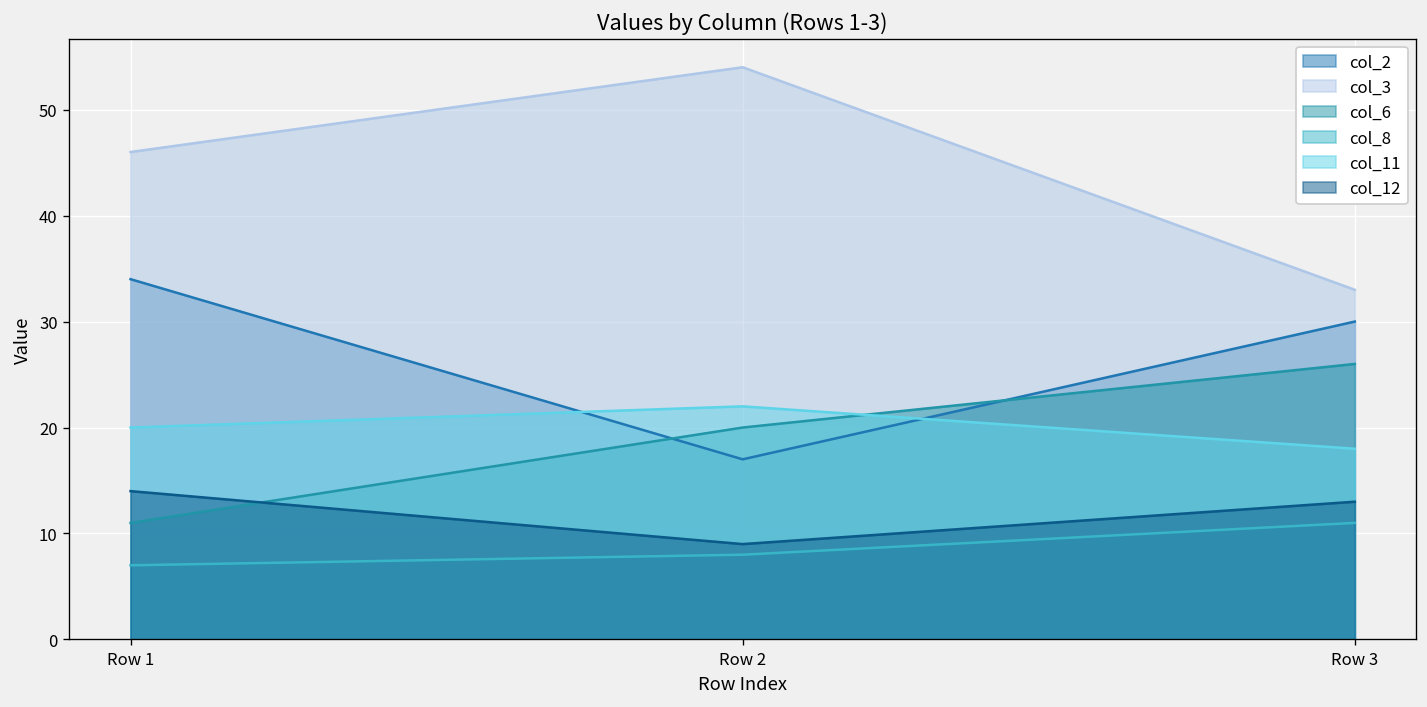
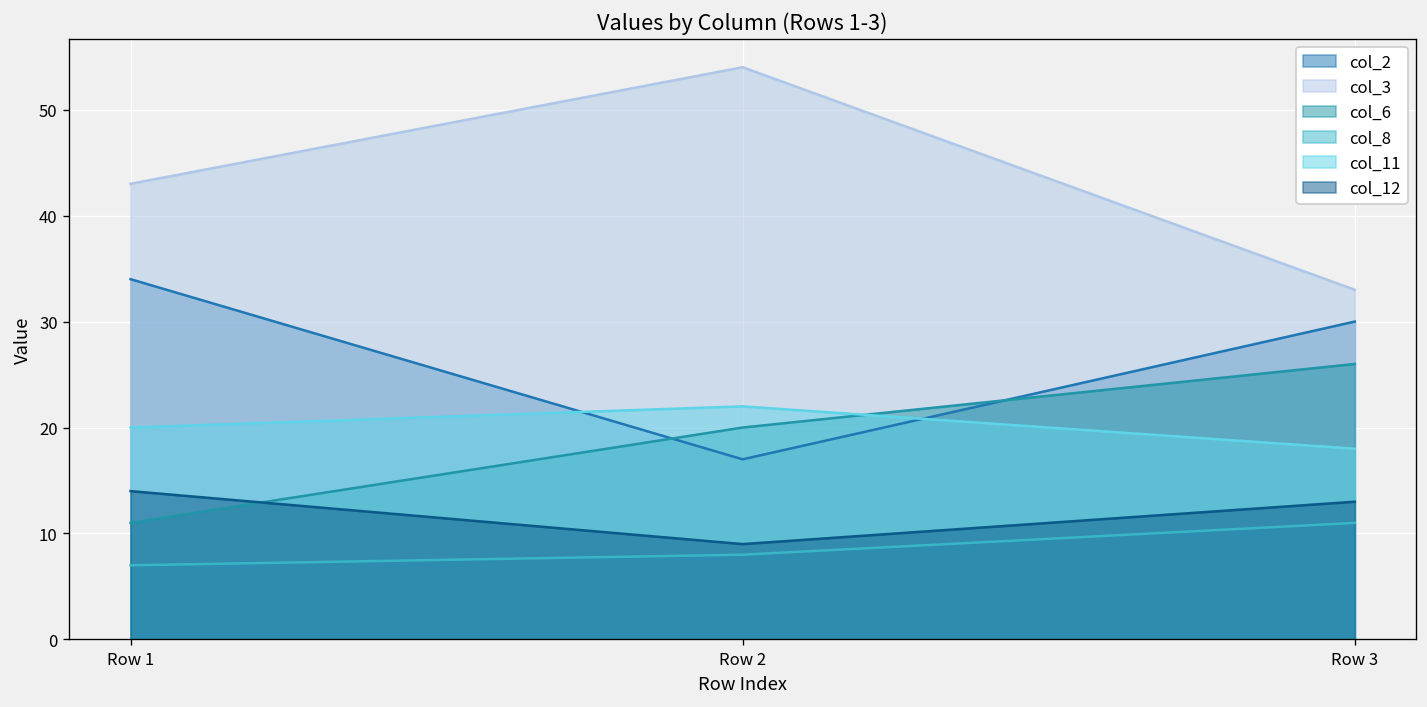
col_3, Row 1: 46 -> 43
